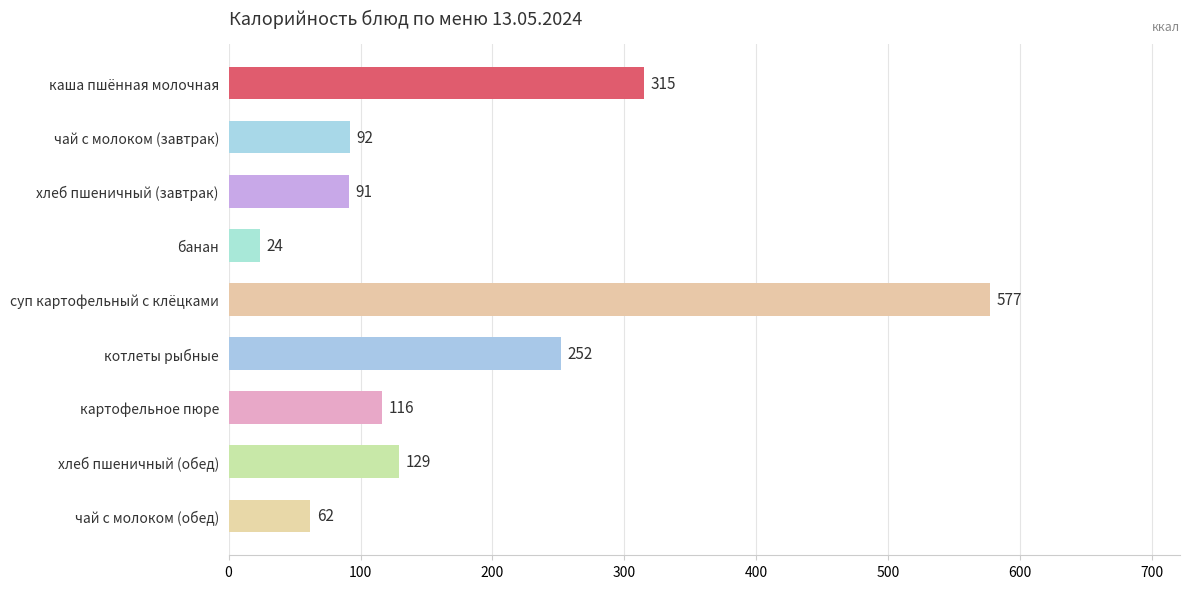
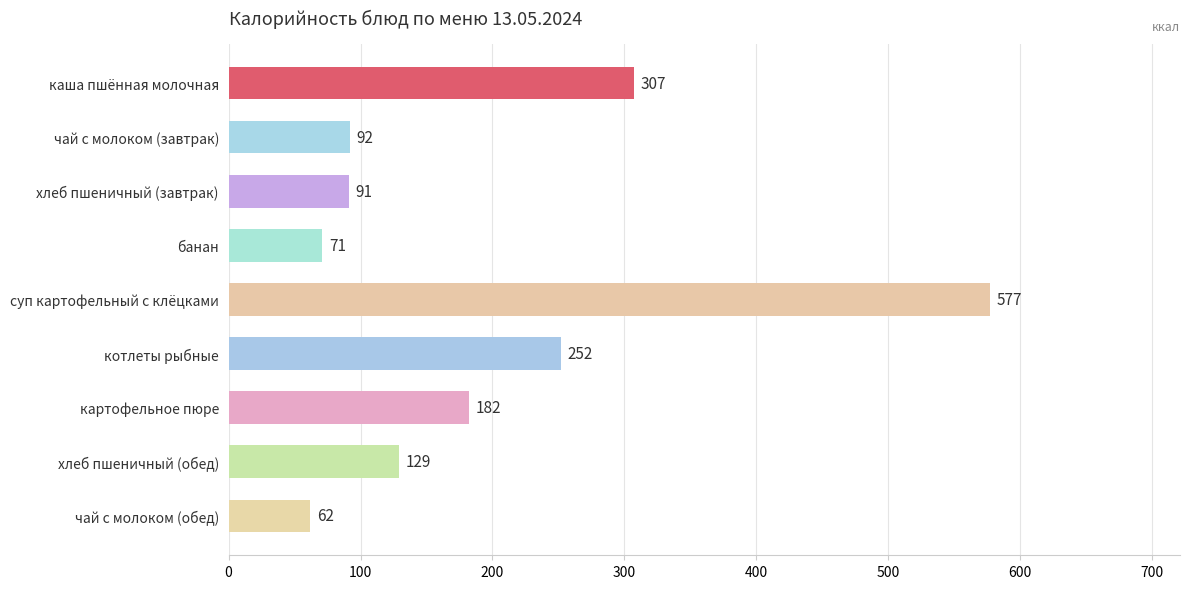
каша пшённая молочная: 315 -> 307
банан: 24 -> 71
картофельное пюре: 116 -> 182
